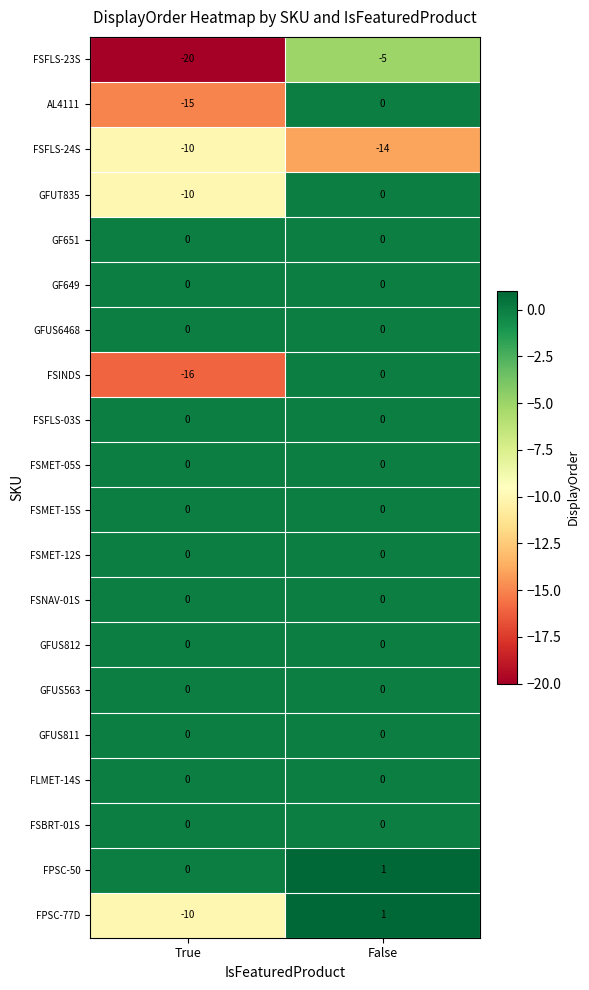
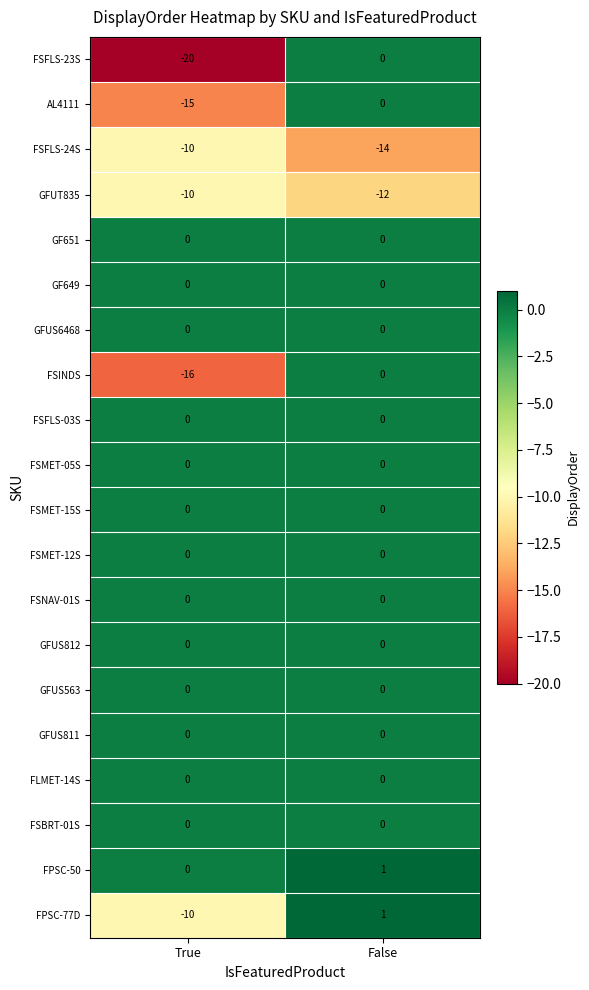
FSFLS-23S, False: -5 -> 0
GFUT835, False: 0 -> -12
